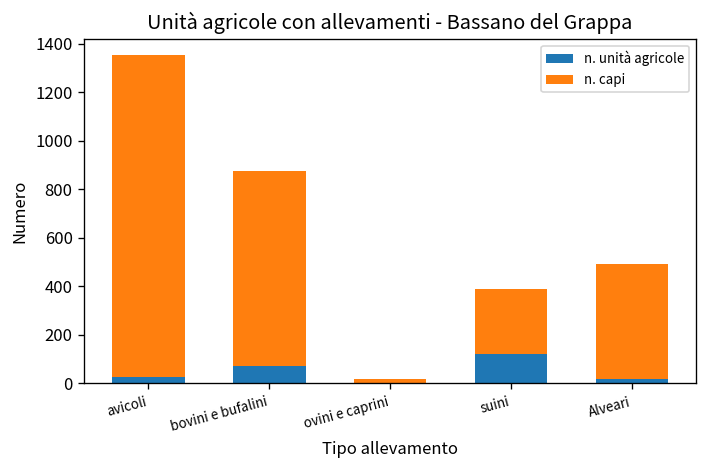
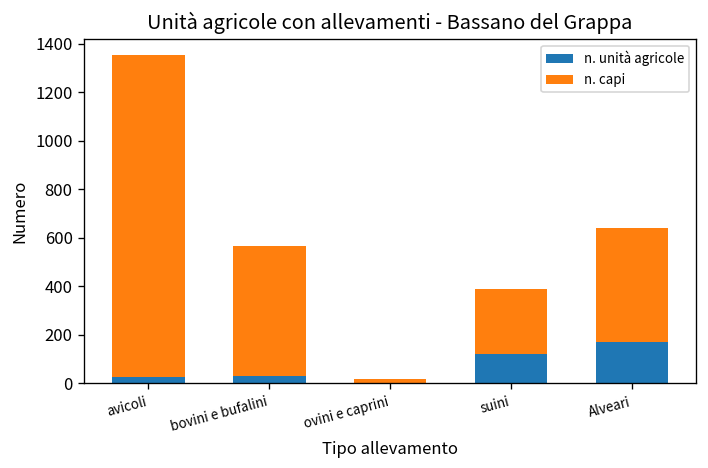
n. unità agricole, bovini e bufalini: 70 -> 30
n. capi, bovini e bufalini: 800 -> 540
n. unità agricole, Alveari: 20 -> 170
